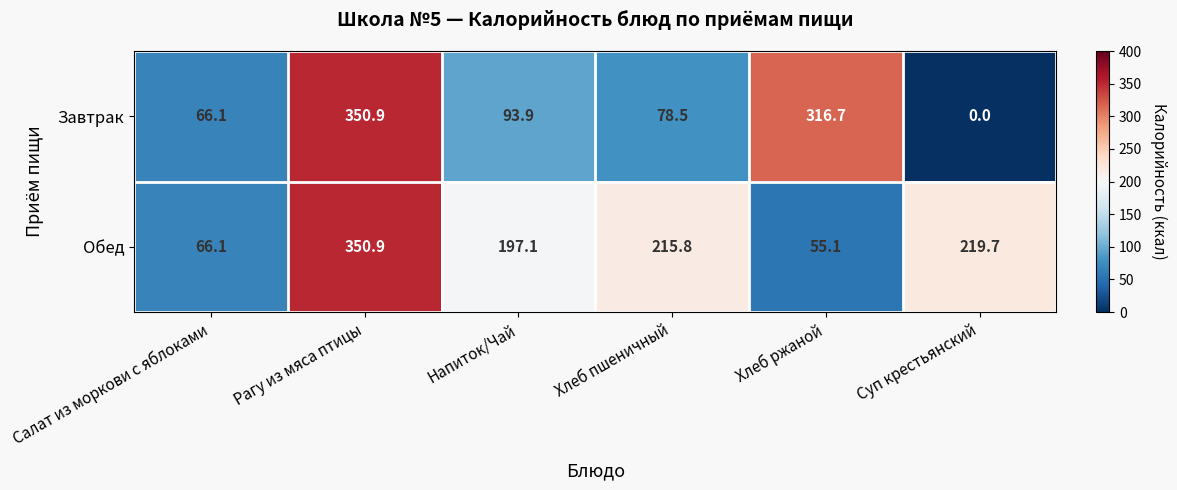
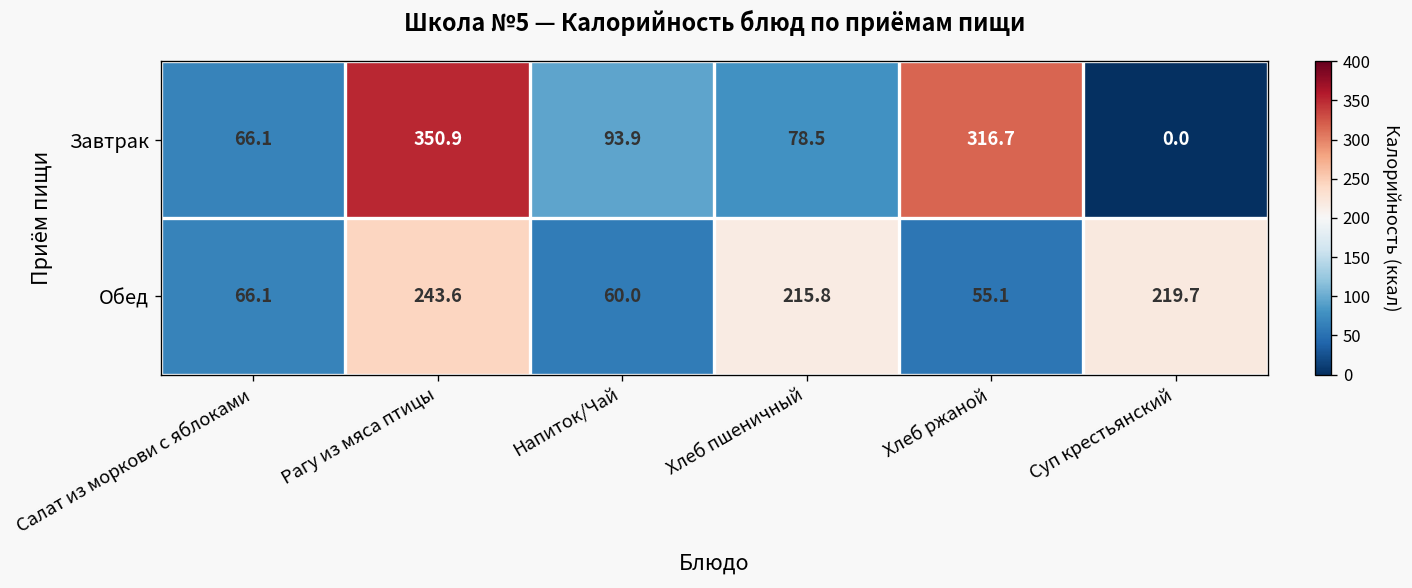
Обед, Рагу из мяса птицы: 350.9 -> 243.6
Обед, Напиток/Чай: 197.1 -> 60.0
